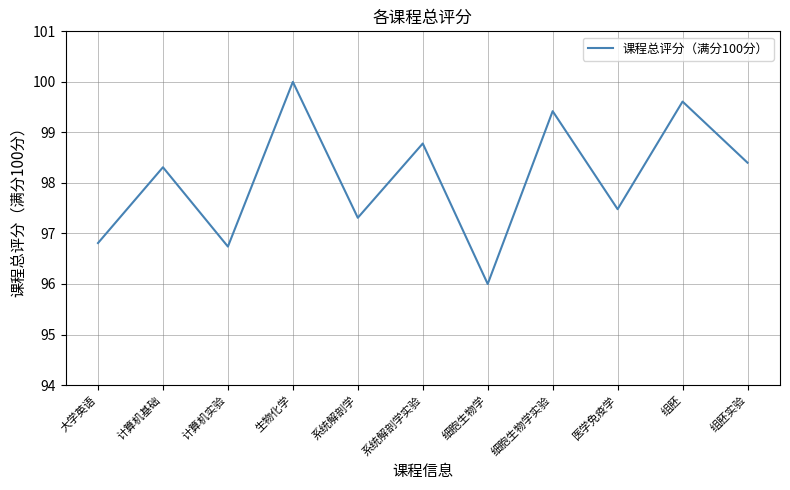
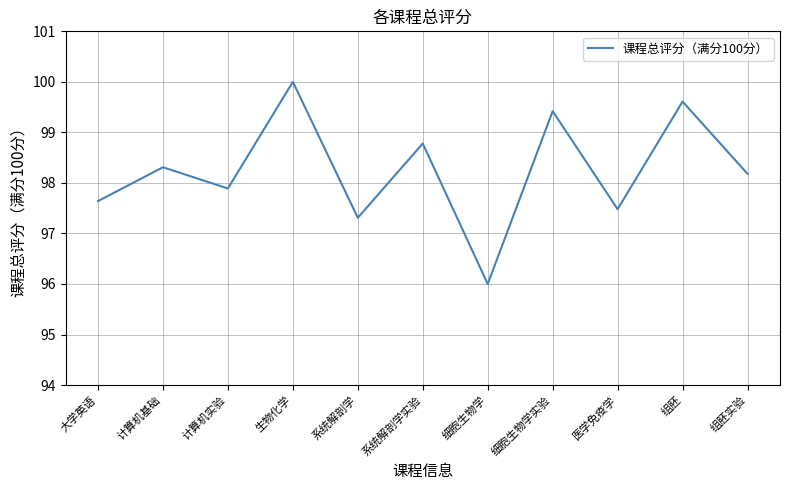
大学英语: 96.8 -> 97.6
计算机实验: 96.7 -> 97.9
组胚实验: 98.4 -> 98.2
